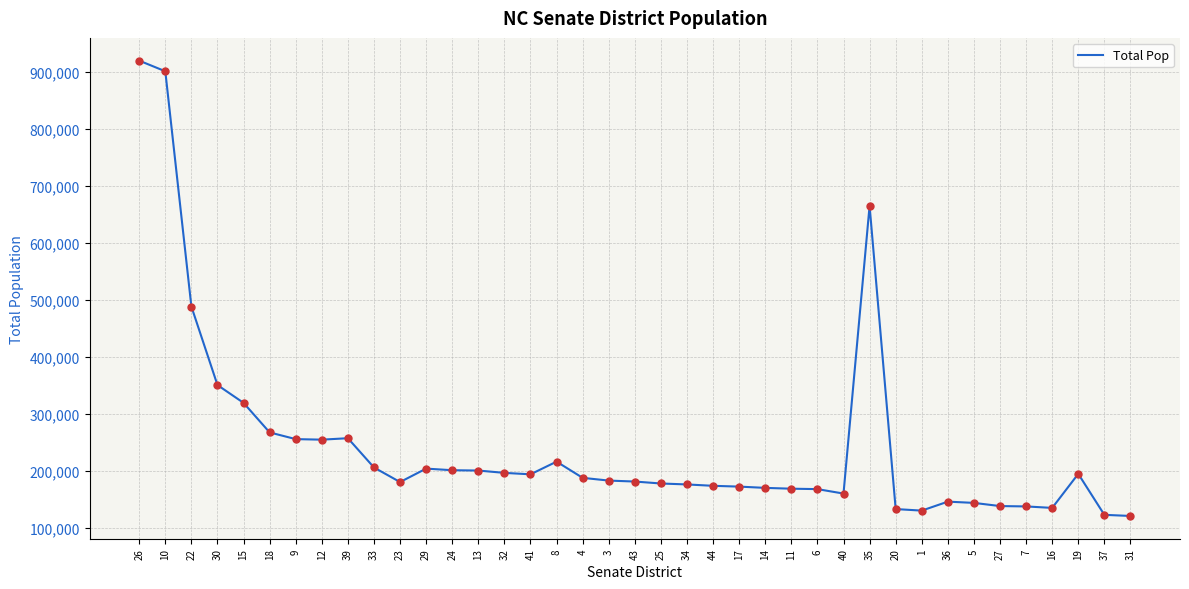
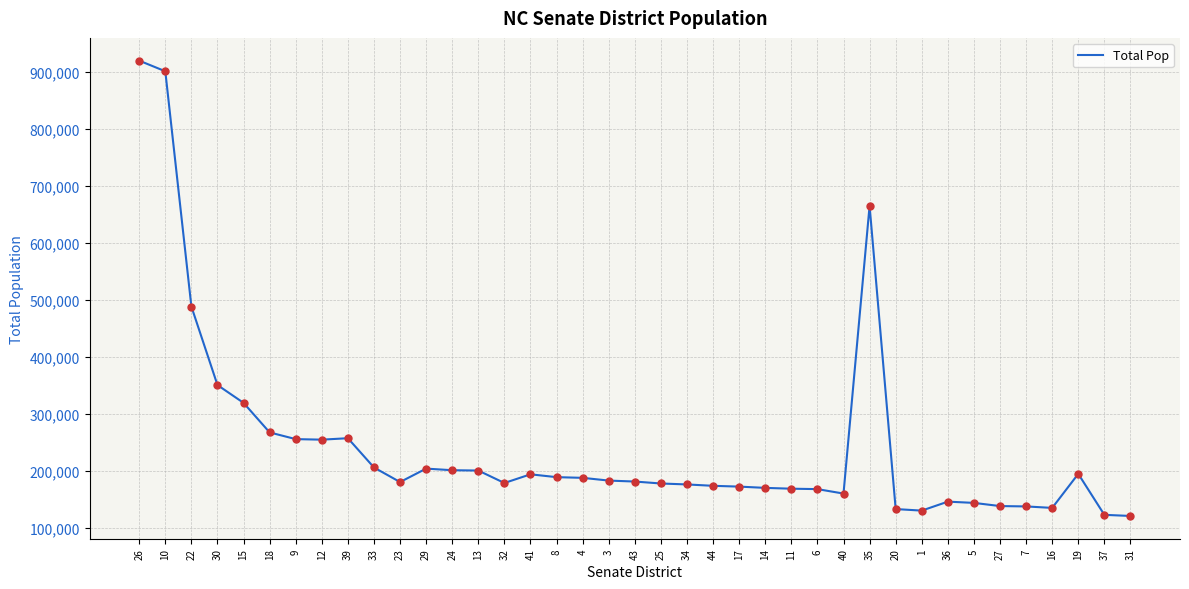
32: 200,000 -> 180,000
8: 220,000 -> 190,000
